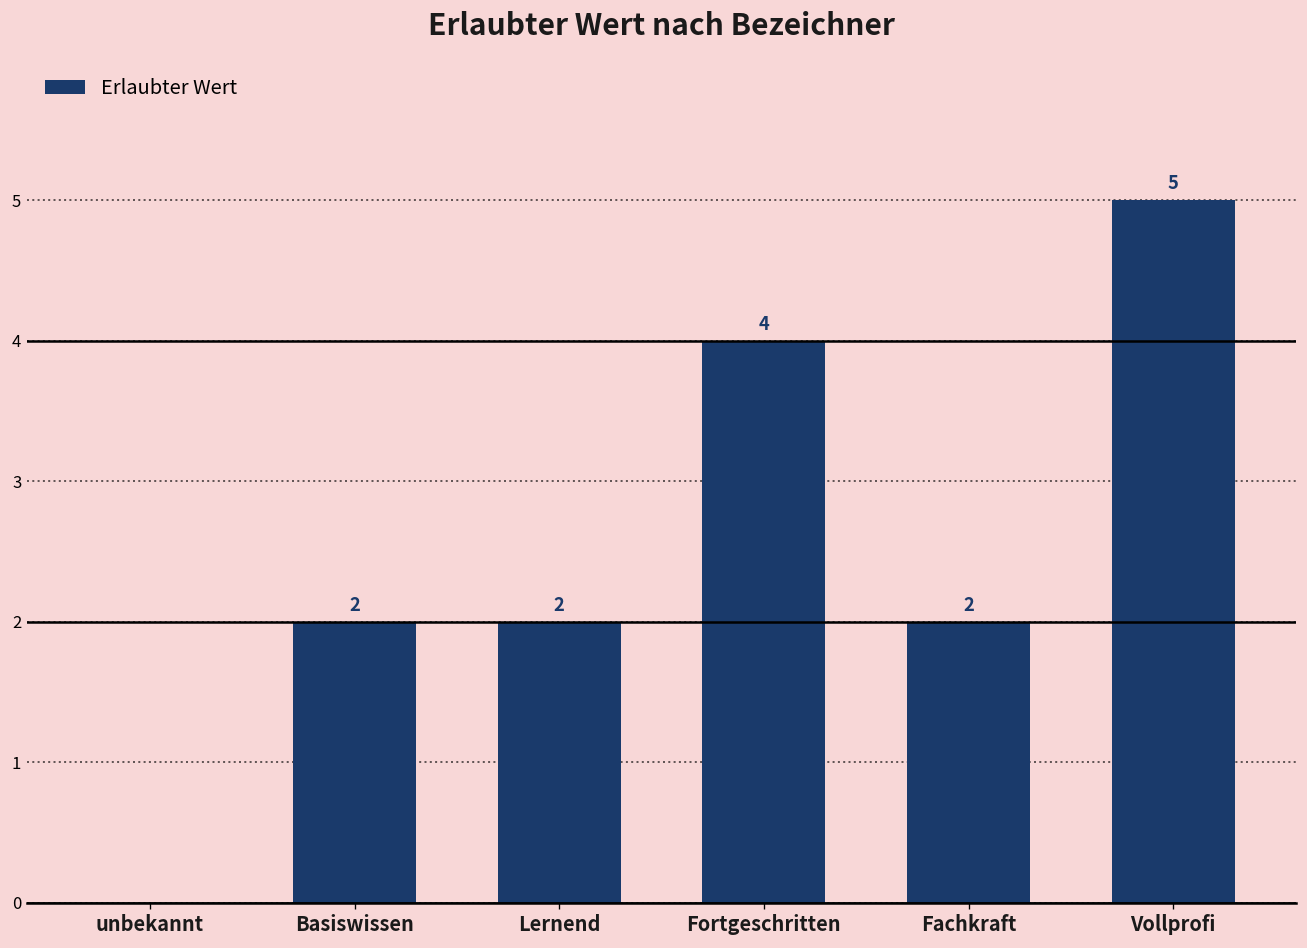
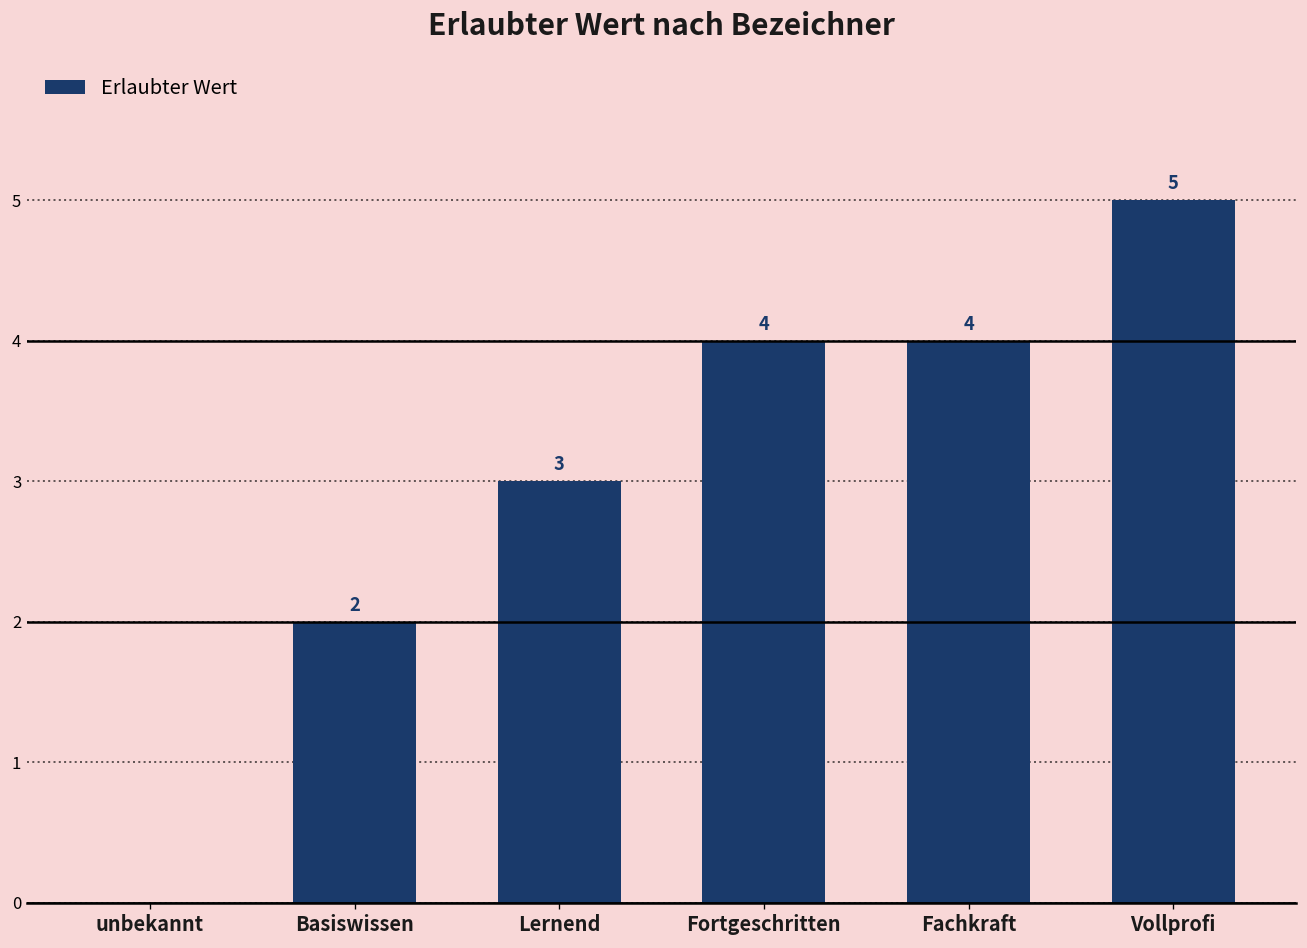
Lernend: 2 -> 3
Fachkraft: 2 -> 4
